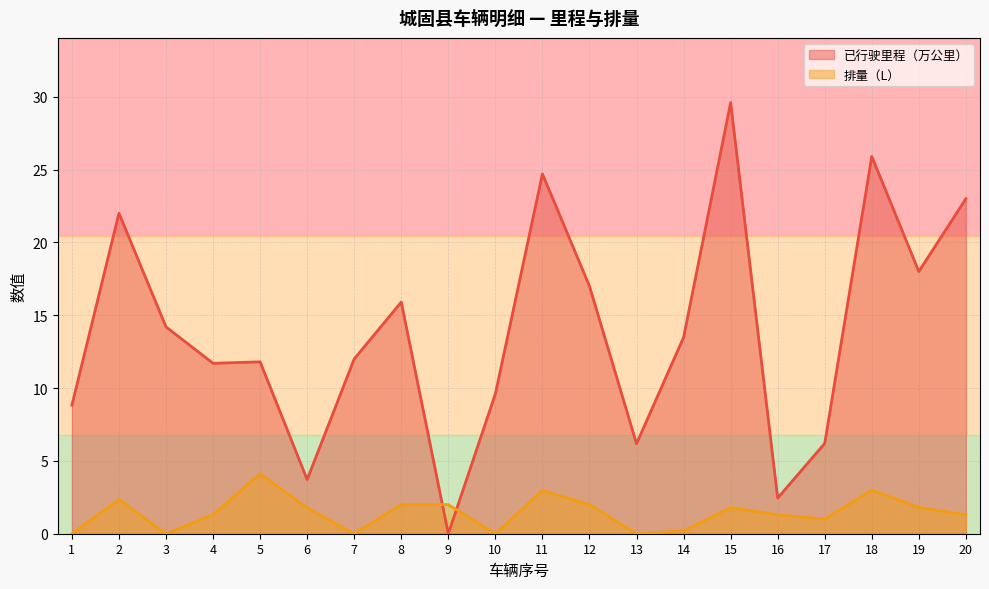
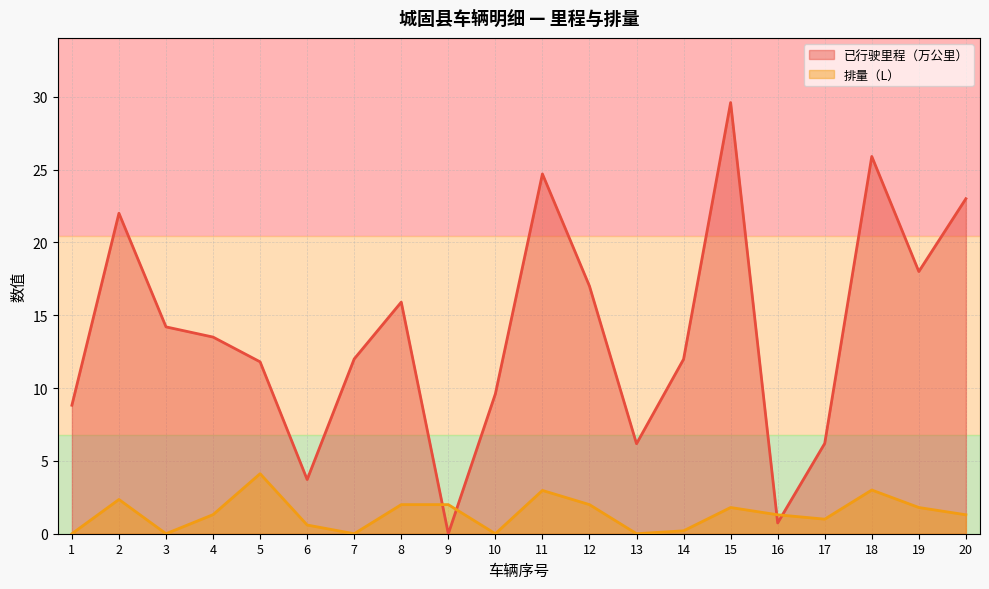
已行驶里程（万公里）, 4: 11.7 -> 13.5
排量（L）, 6: 1.8 -> 0.6
已行驶里程（万公里）, 14: 13.5 -> 12.0
已行驶里程（万公里）, 16: 2.5 -> 0.7
